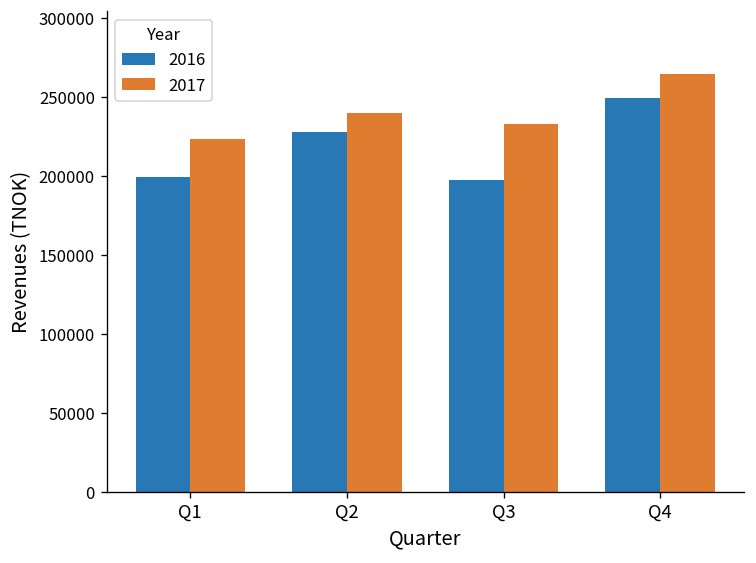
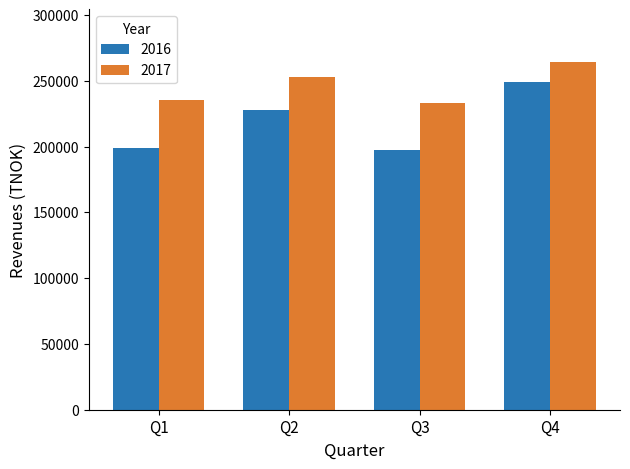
2017, Q1: 223000 -> 236000
2017, Q2: 240000 -> 253000
